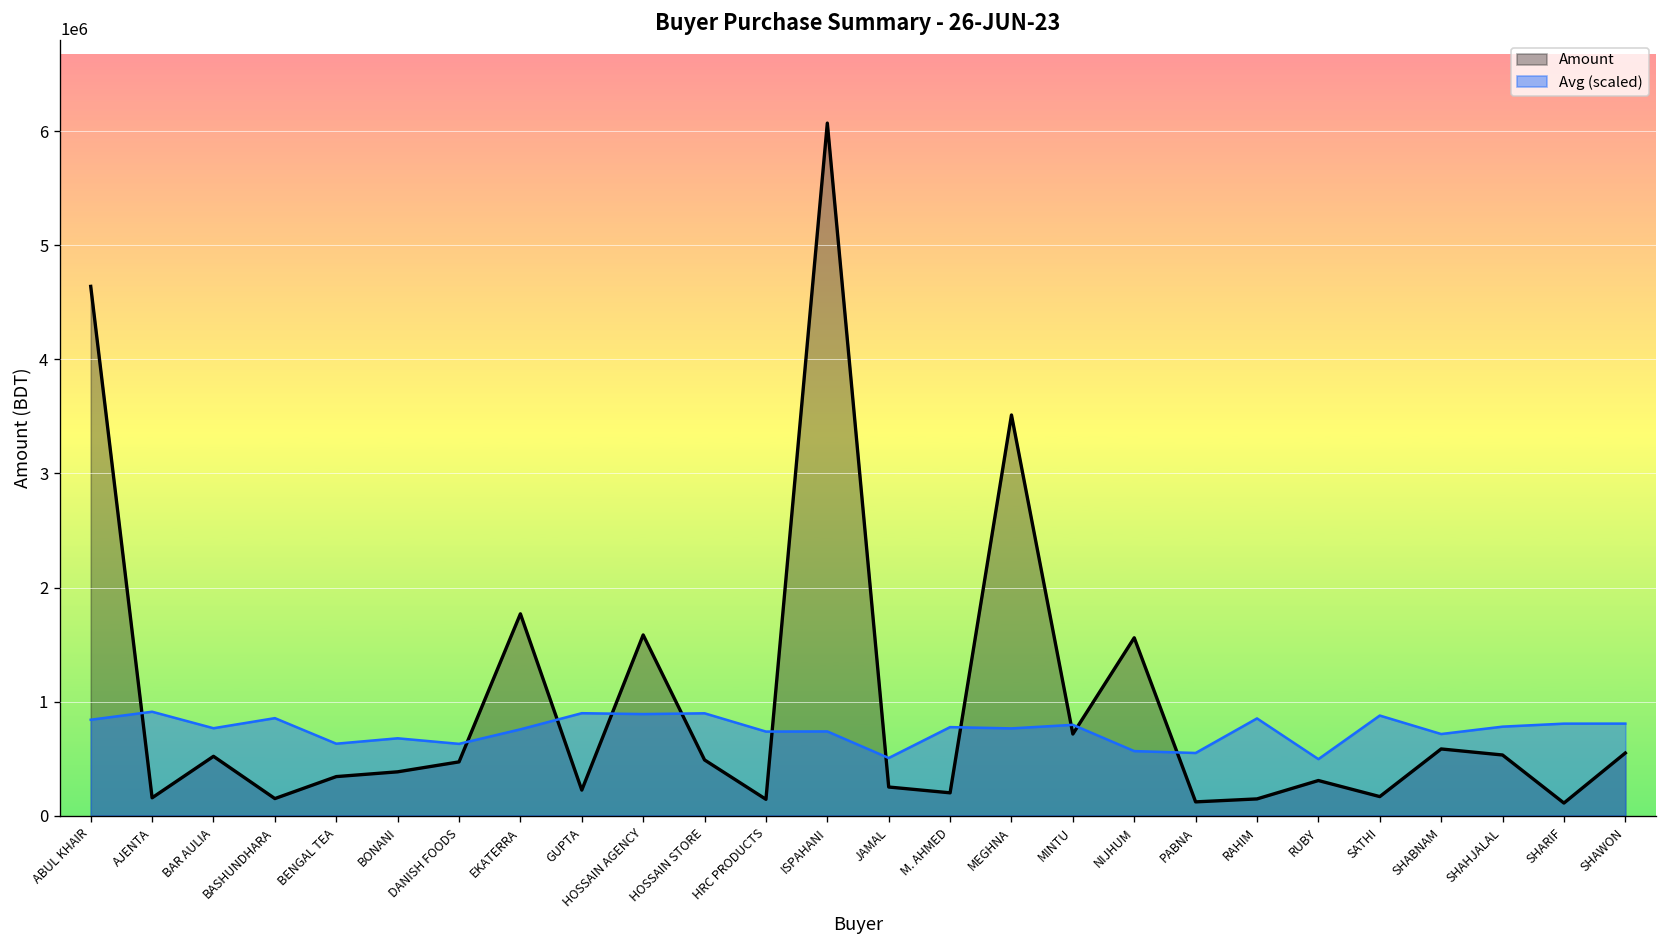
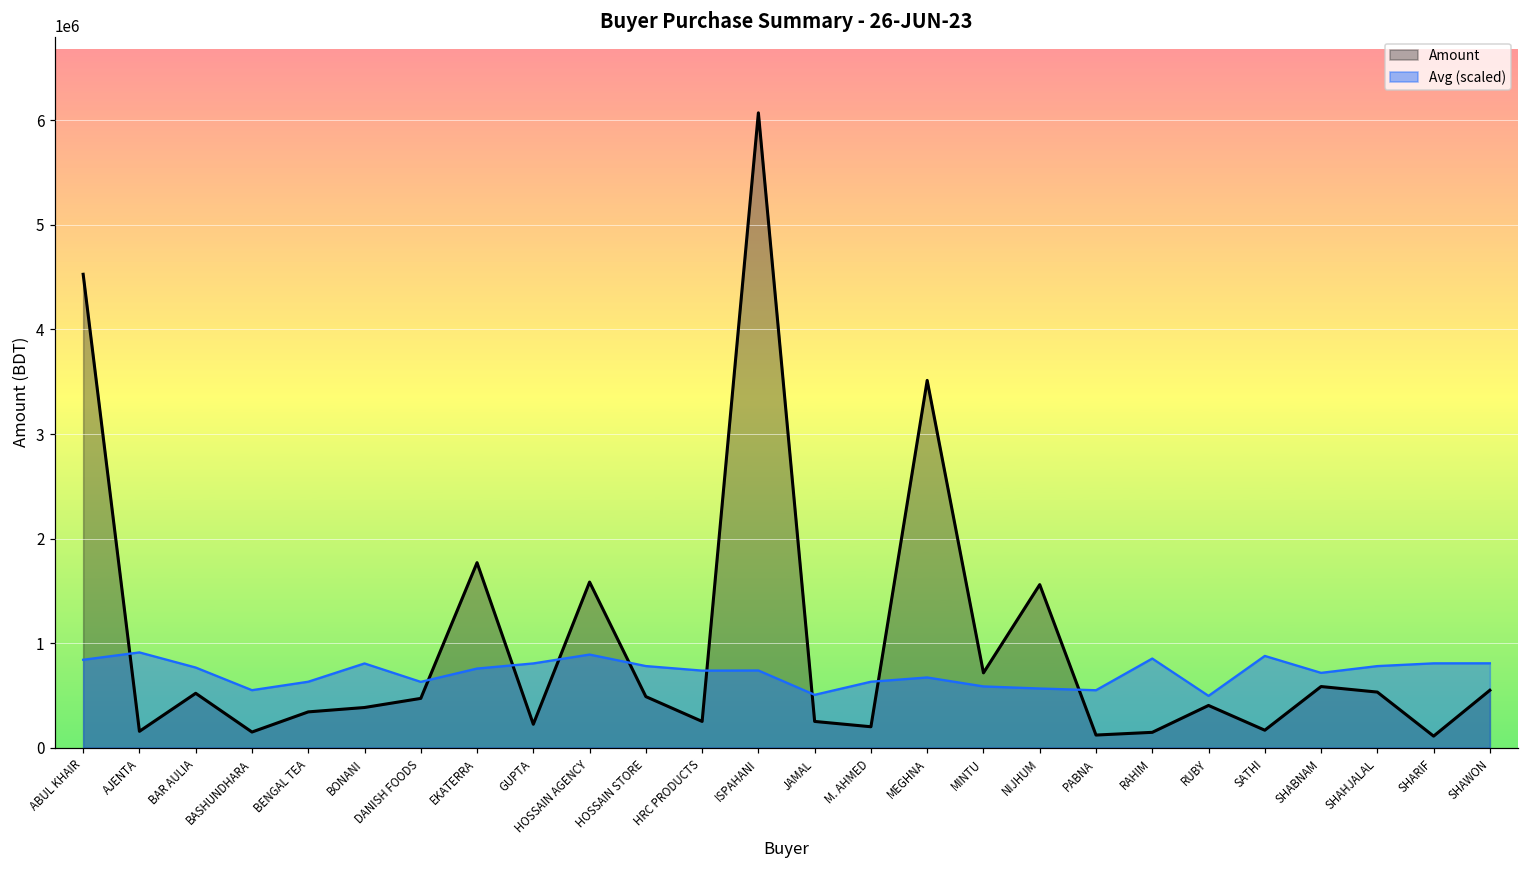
Amount, ABUL KHAIR: 4600000 -> 4500000
Avg (scaled), BASHUNDHARA: 900000 -> 500000
Avg (scaled), BONANI: 700000 -> 800000
Avg (scaled), GUPTA: 900000 -> 800000
Avg (scaled), HOSSAIN STORE: 900000 -> 800000
Amount, HRC PRODUCTS: 100000 -> 300000
Avg (scaled), M. AHMED: 800000 -> 600000
Avg (scaled), MEGHNA: 800000 -> 700000
Avg (scaled), MINTU: 800000 -> 600000
Amount, RUBY: 300000 -> 400000
